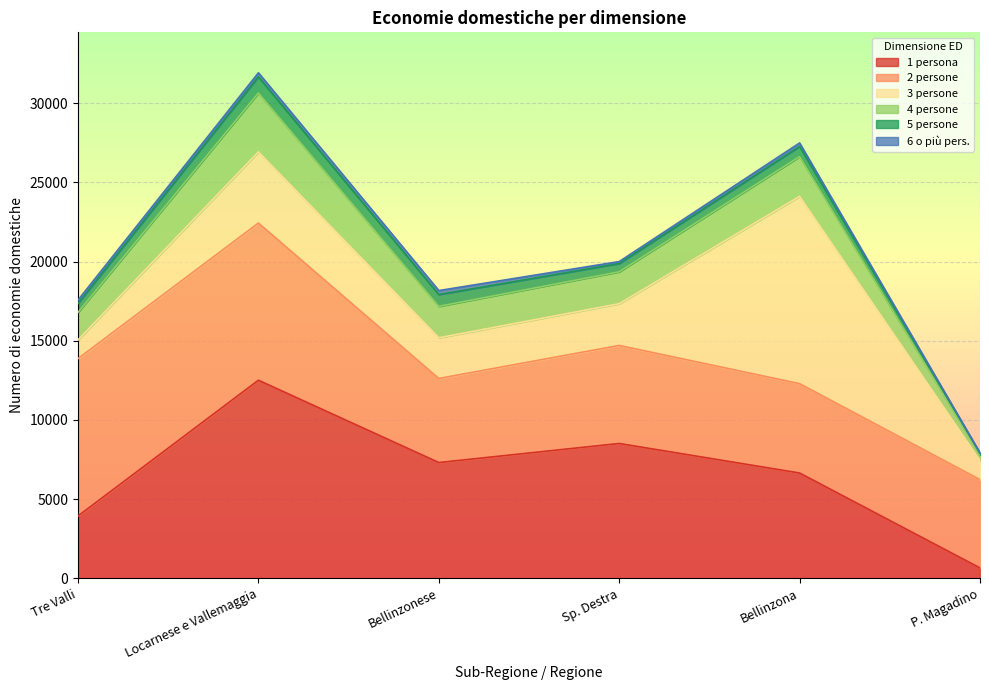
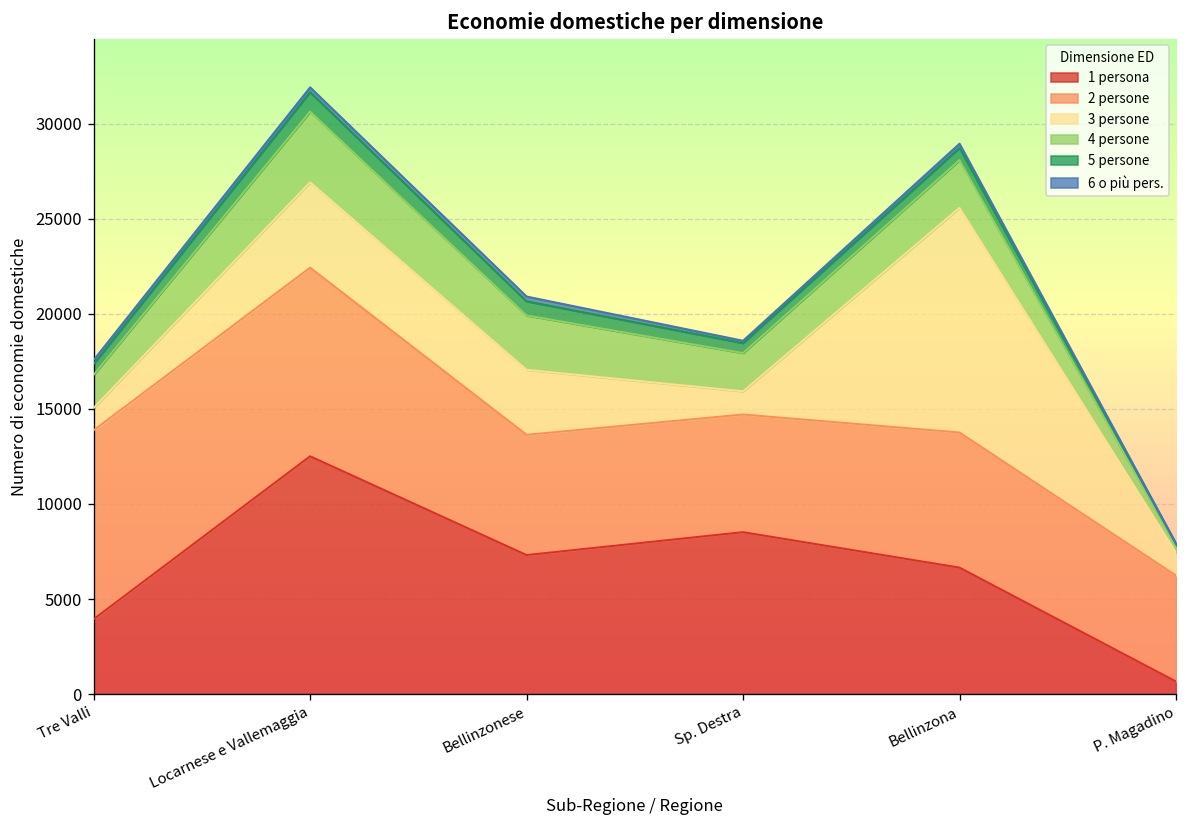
2 persone, Bellinzonese: 5300 -> 6300
3 persone, Bellinzonese: 2600 -> 3400
4 persone, Bellinzonese: 2000 -> 2900
3 persone, Sp. Destra: 2600 -> 1200
2 persone, Bellinzona: 5600 -> 7100
